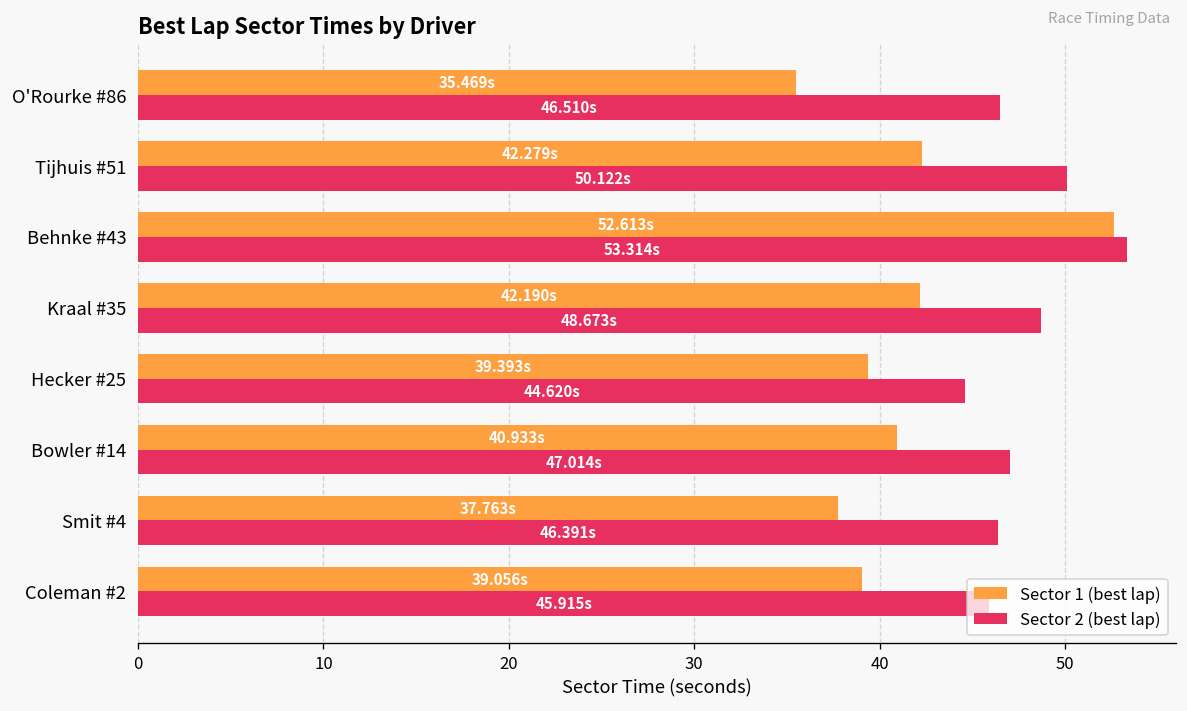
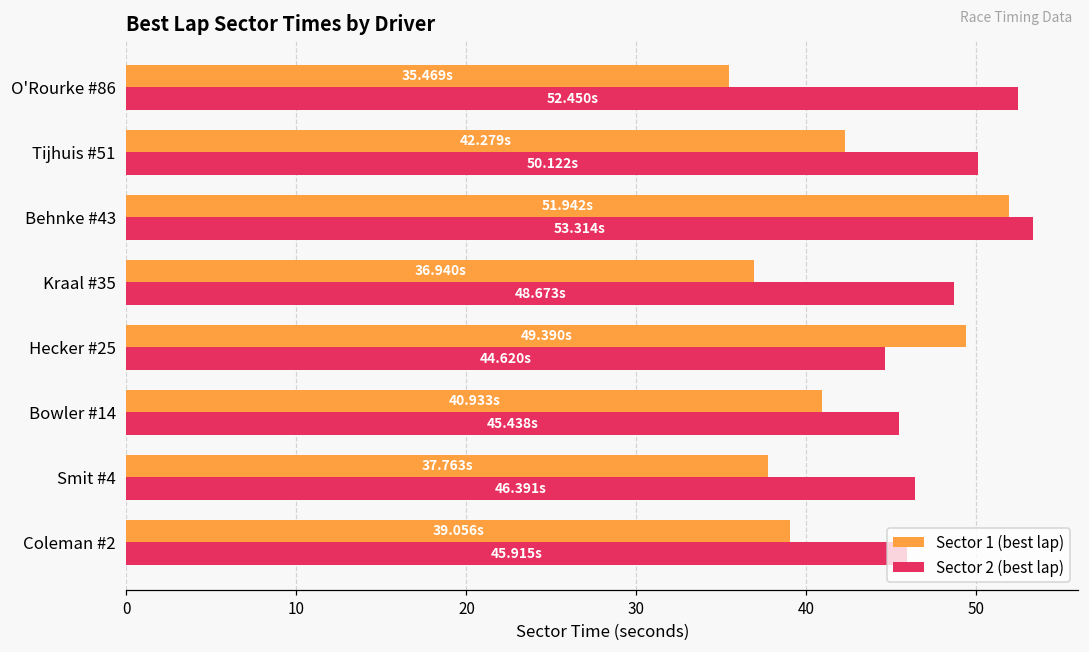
Sector 2 (best lap), O'Rourke #86: 46.510s -> 52.450s
Sector 1 (best lap), Behnke #43: 52.613s -> 51.942s
Sector 1 (best lap), Kraal #35: 42.190s -> 36.940s
Sector 1 (best lap), Hecker #25: 39.393s -> 49.390s
Sector 2 (best lap), Bowler #14: 47.014s -> 45.438s
